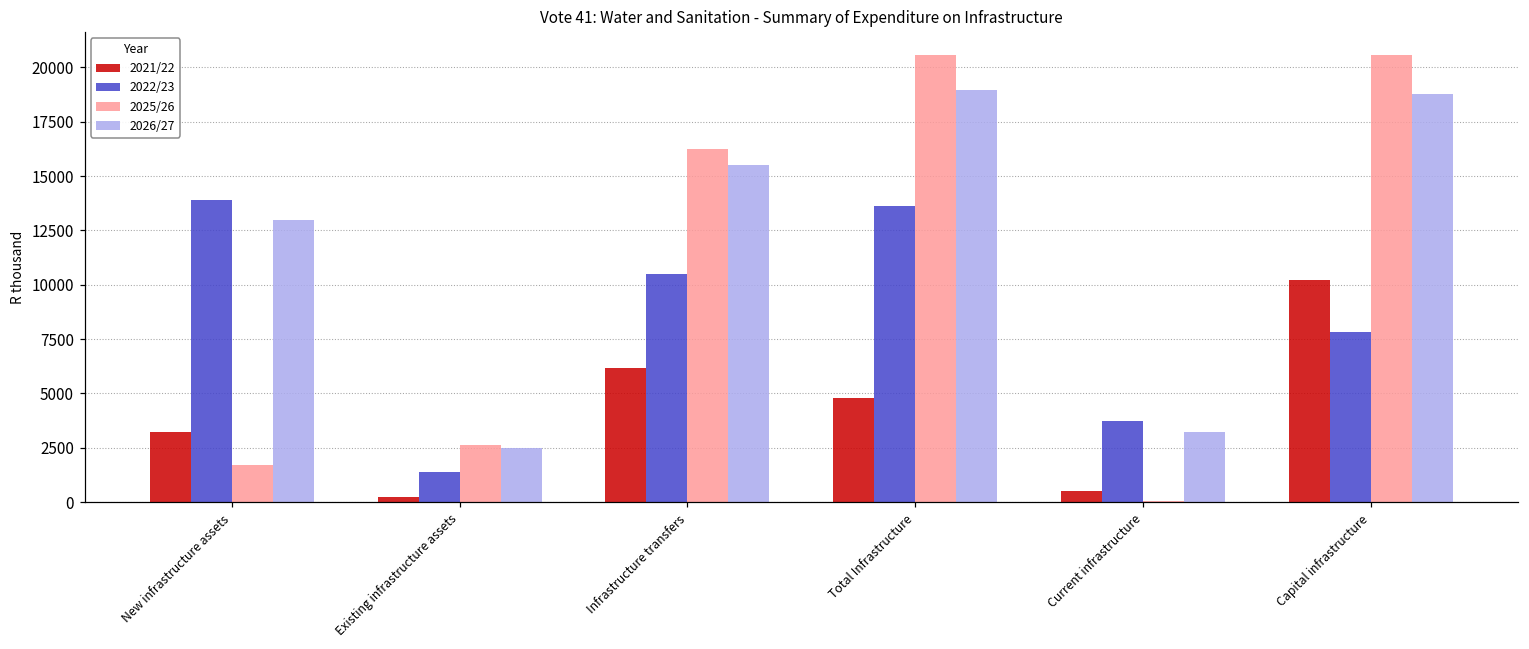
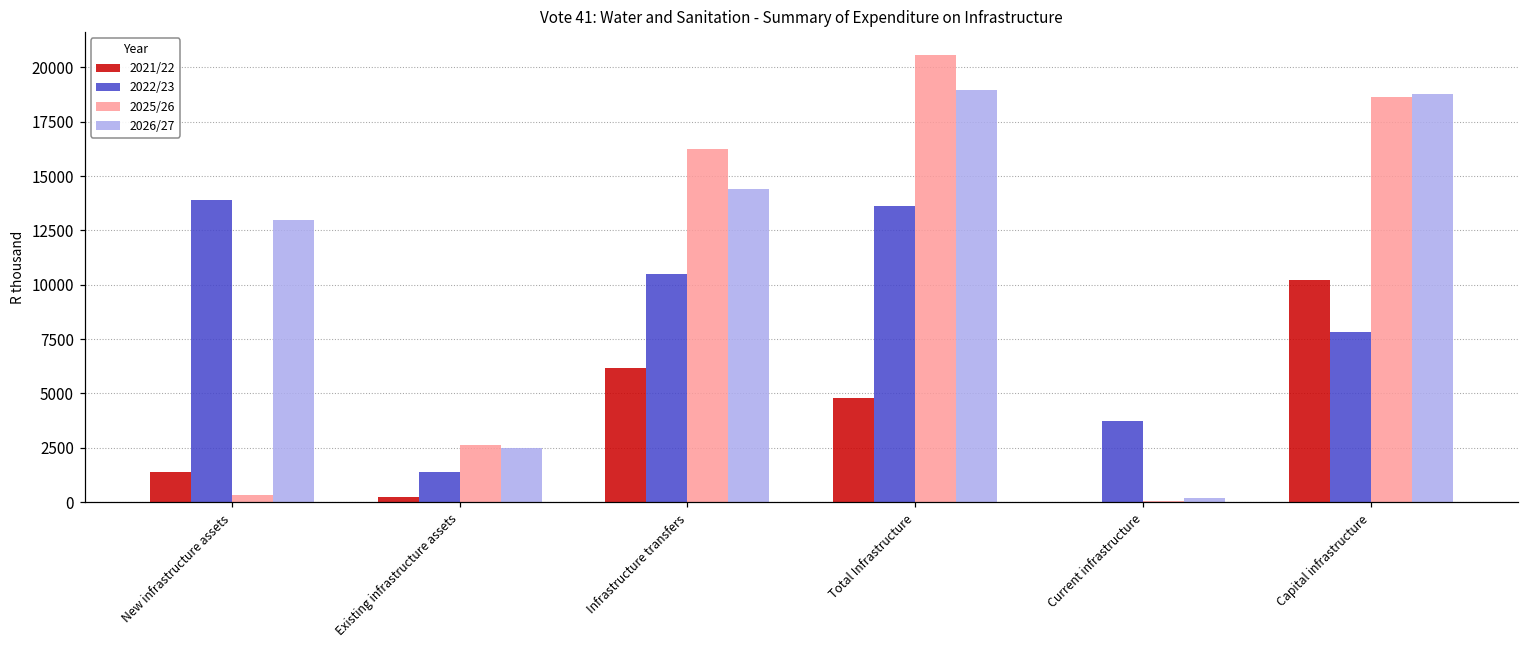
2021/22, New infrastructure assets: 3200 -> 1400
2025/26, New infrastructure assets: 1700 -> 300
2026/27, Infrastructure transfers: 15500 -> 14400
2021/22, Current infrastructure: 500 -> 0
2026/27, Current infrastructure: 3200 -> 200
2025/26, Capital infrastructure: 20600 -> 18600
